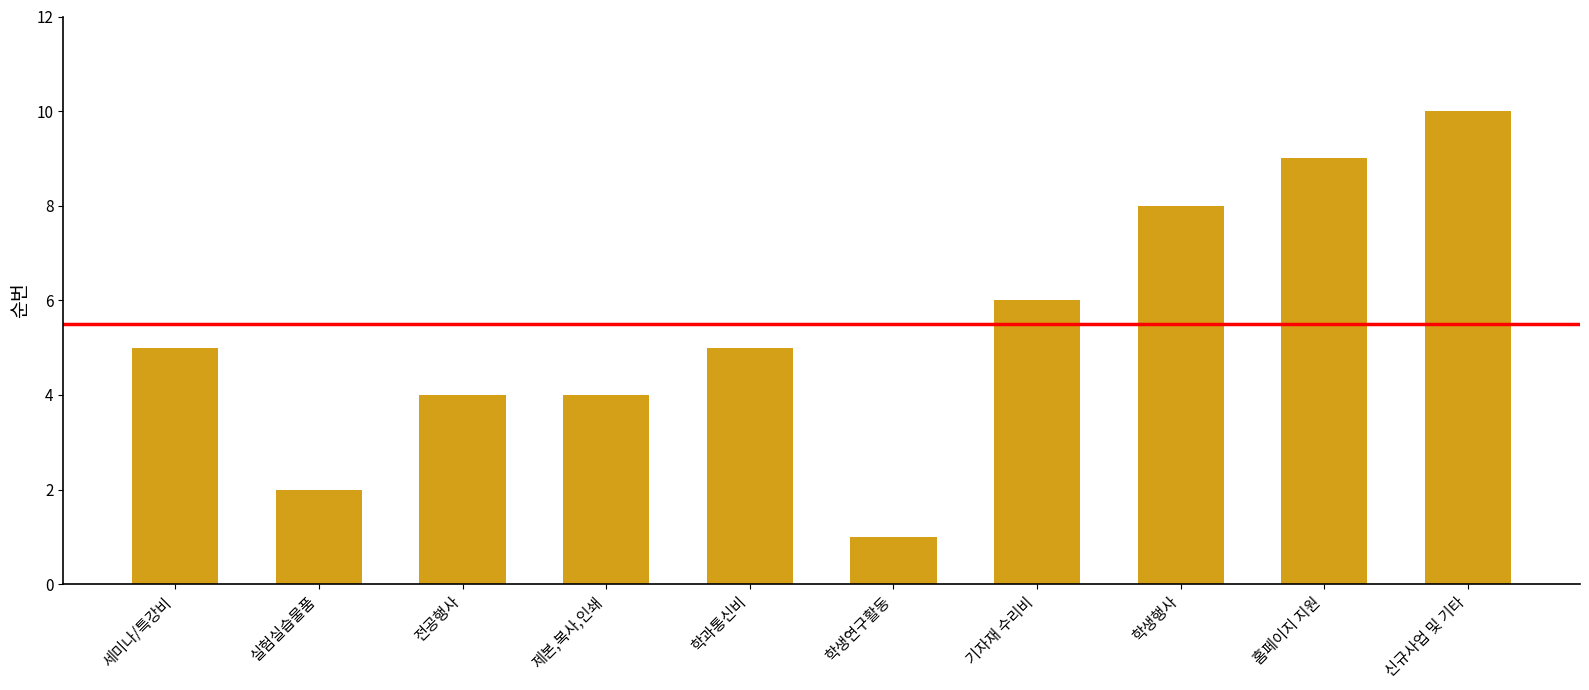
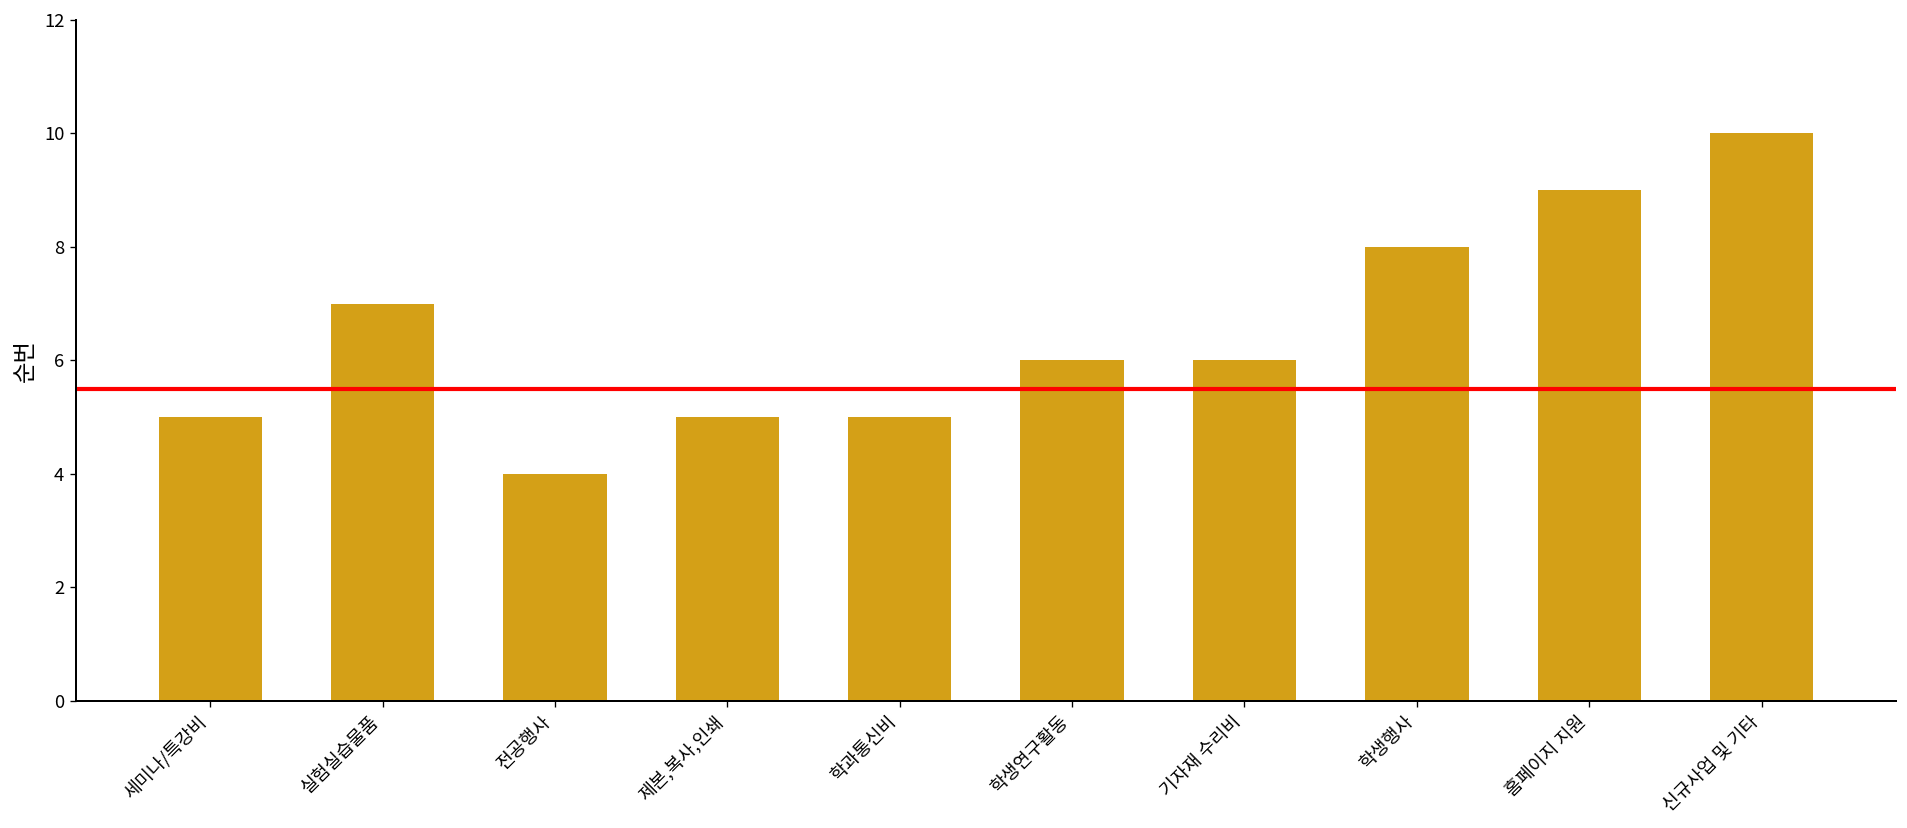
실험실습물품: 2 -> 7
제본,복사,인쇄: 4 -> 5
학생연구활동: 1 -> 6
